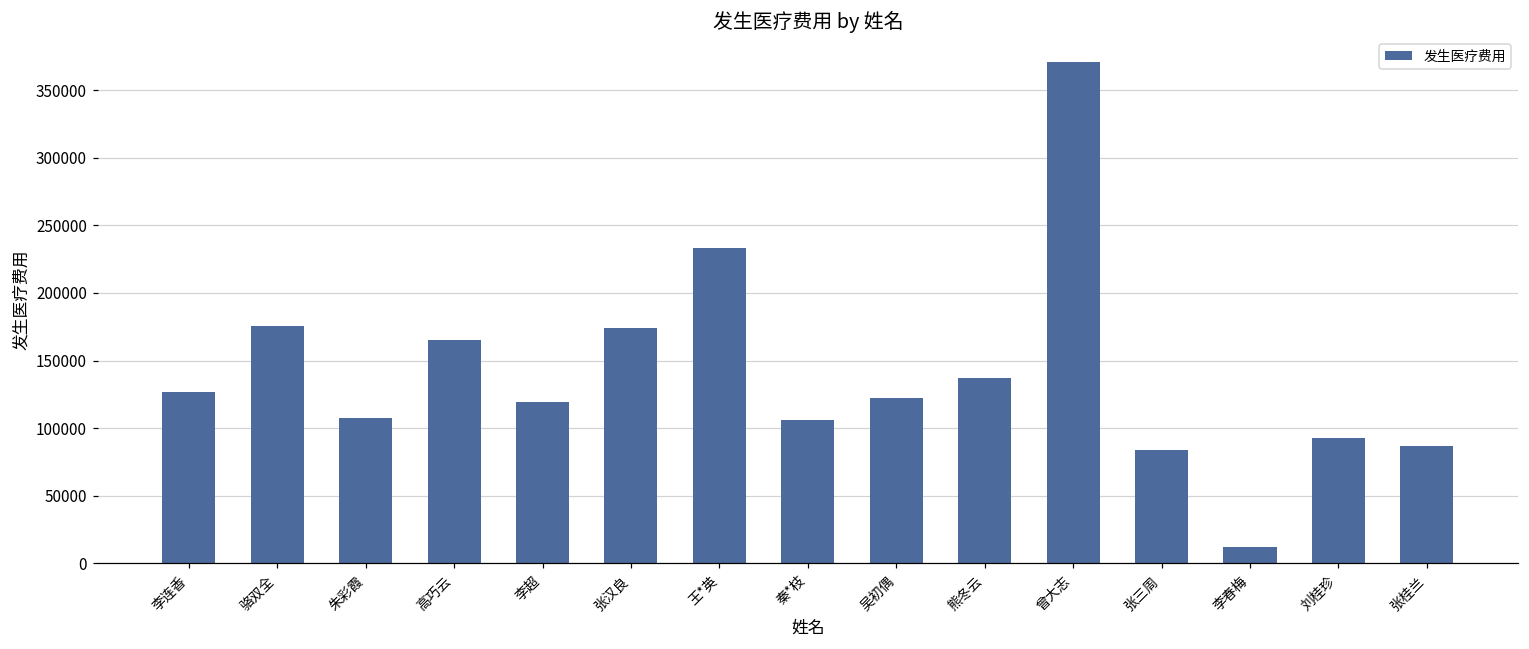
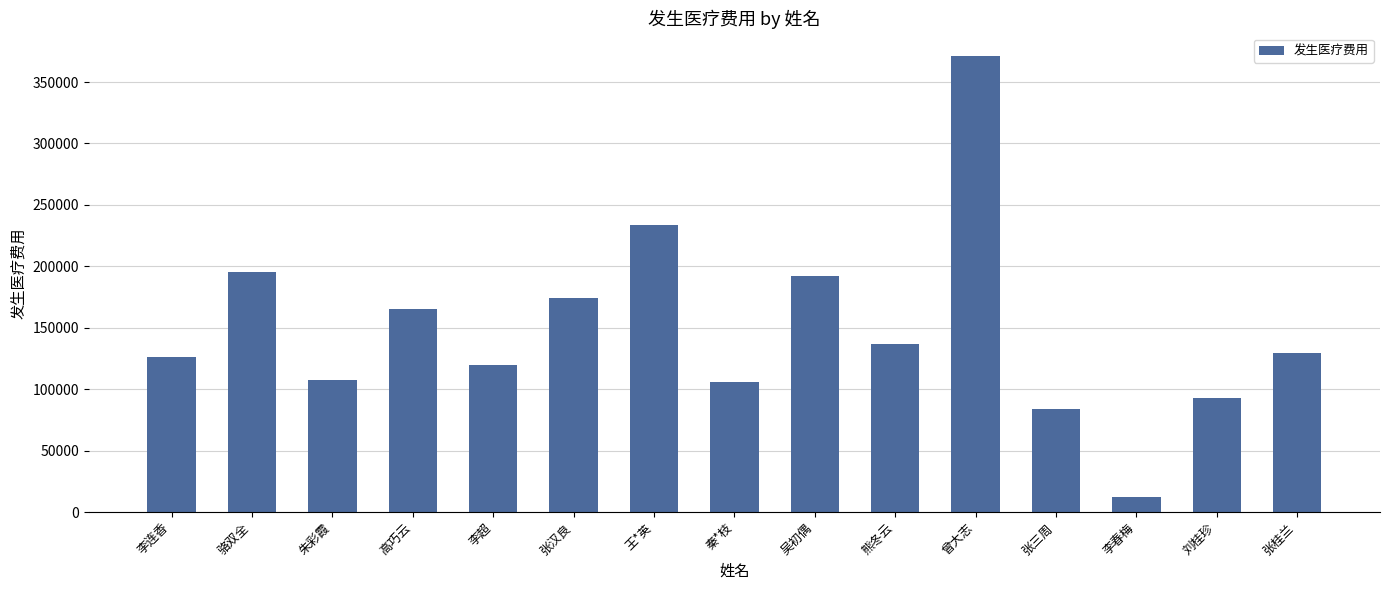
骆双全: 175000 -> 195000
吴初偶: 122000 -> 192000
张桂兰: 86000 -> 130000
